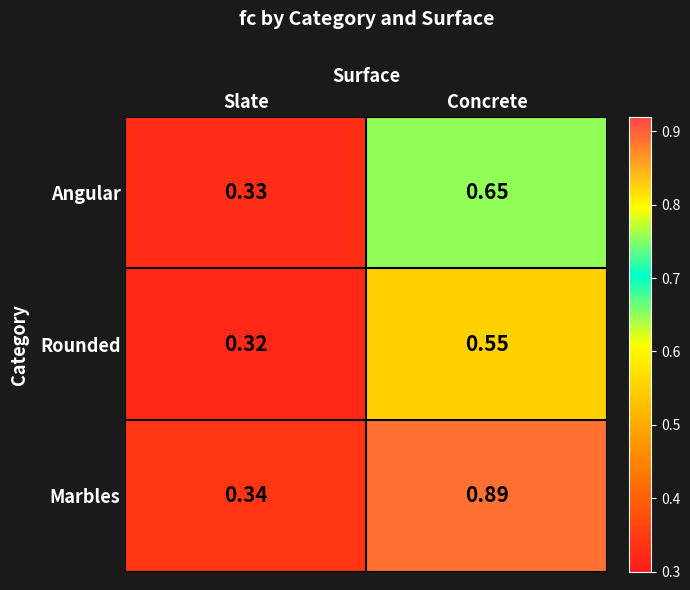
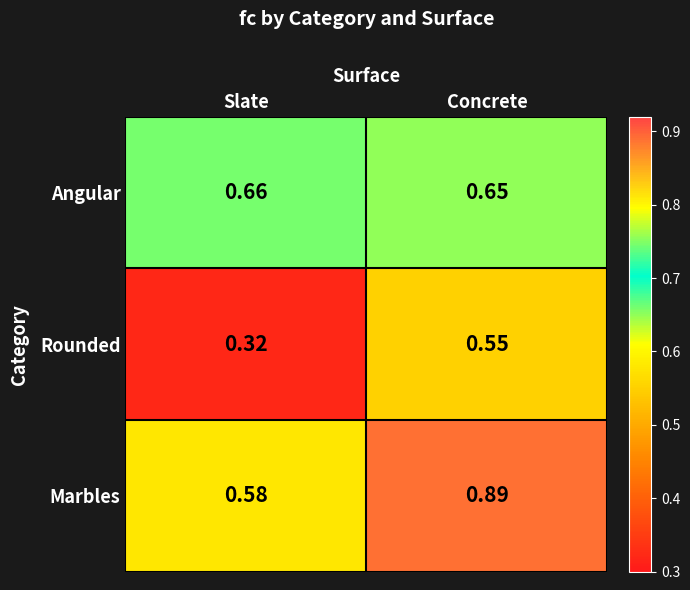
Angular, Slate: 0.33 -> 0.66
Marbles, Slate: 0.34 -> 0.58
